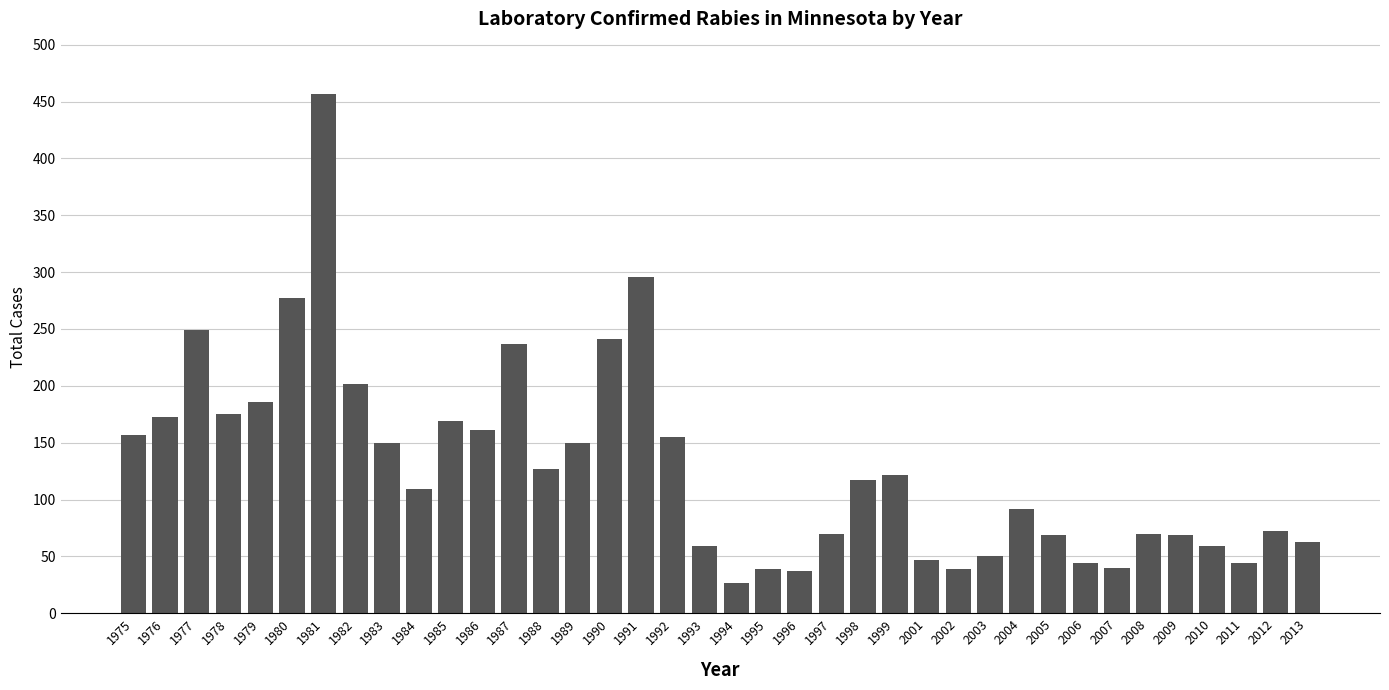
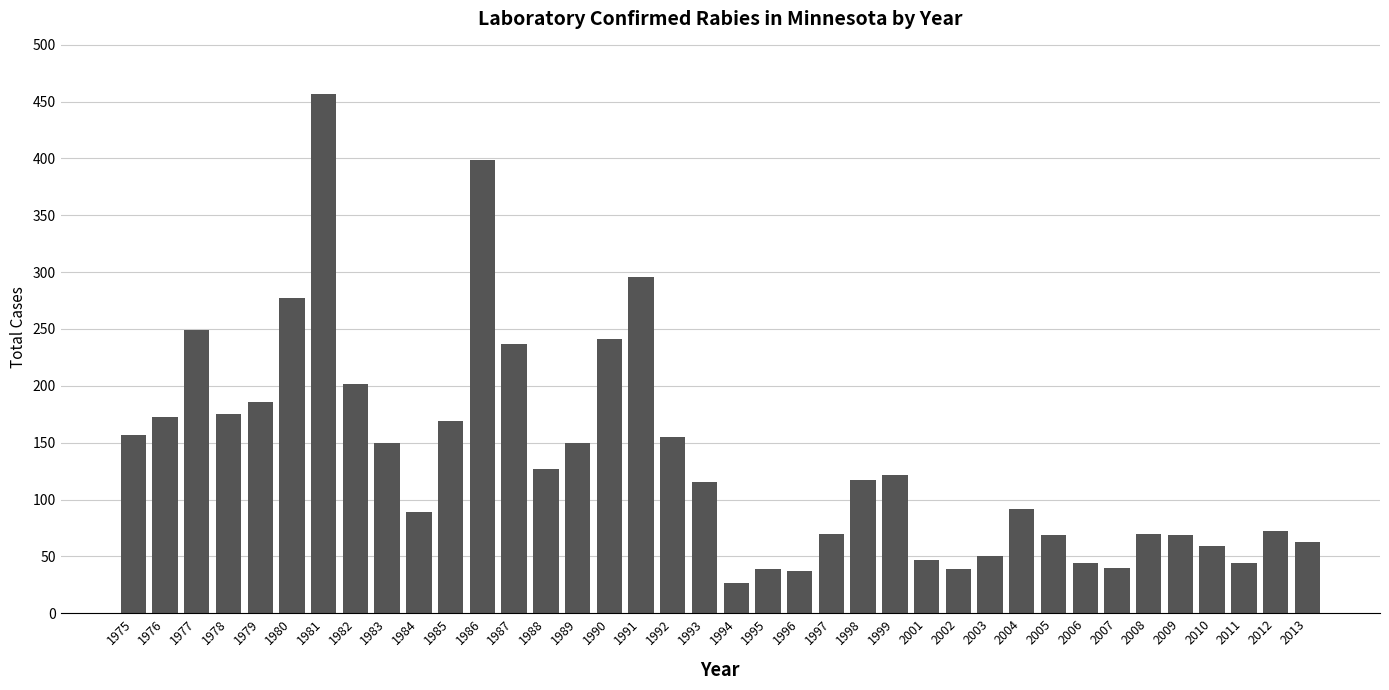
1984: 109 -> 89
1986: 161 -> 399
1993: 59 -> 115
